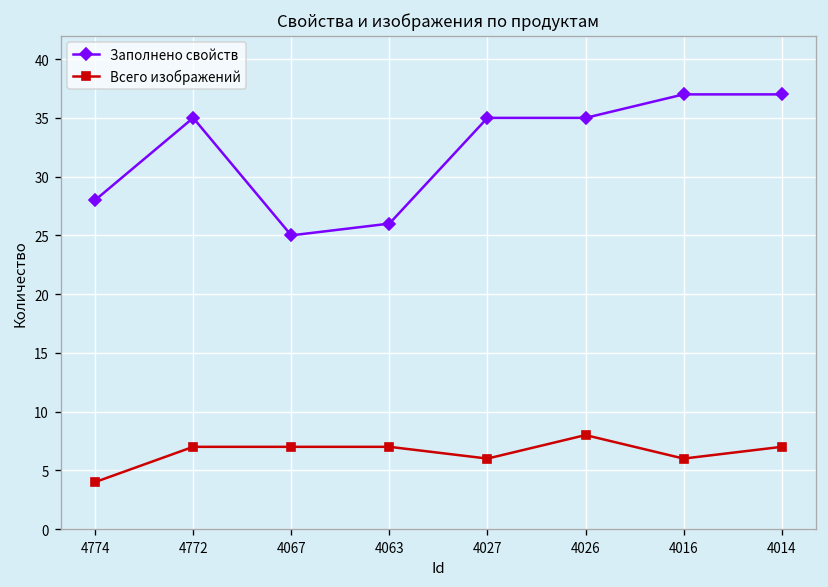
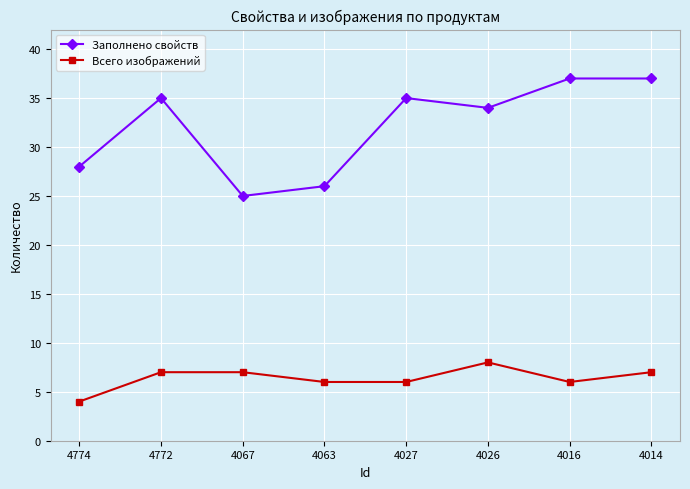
Всего изображений, 4063: 7 -> 6
Заполнено свойств, 4026: 35 -> 34
